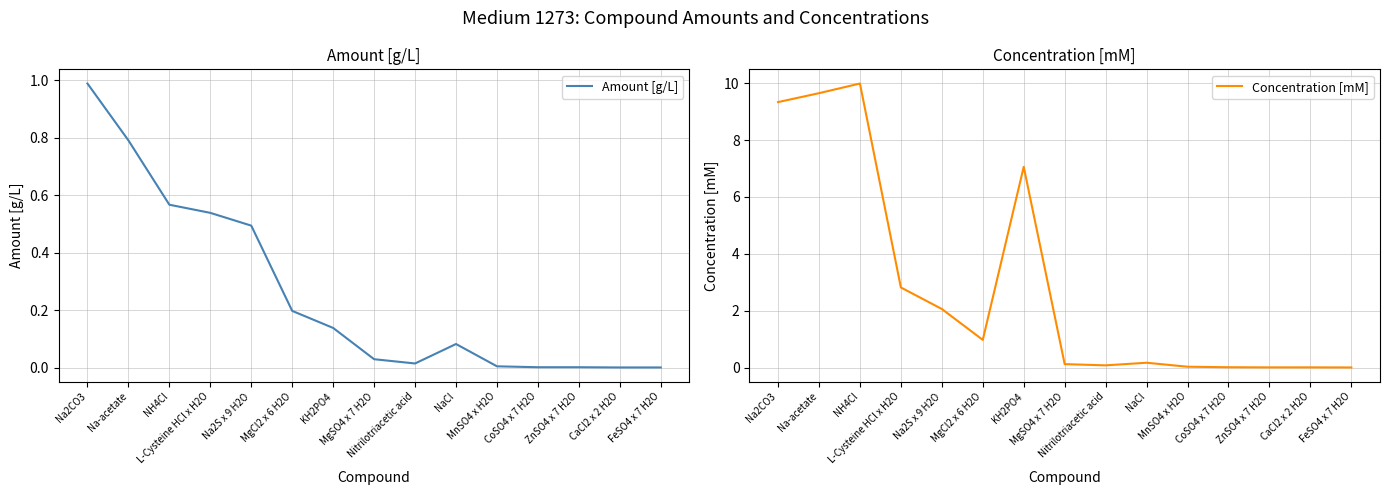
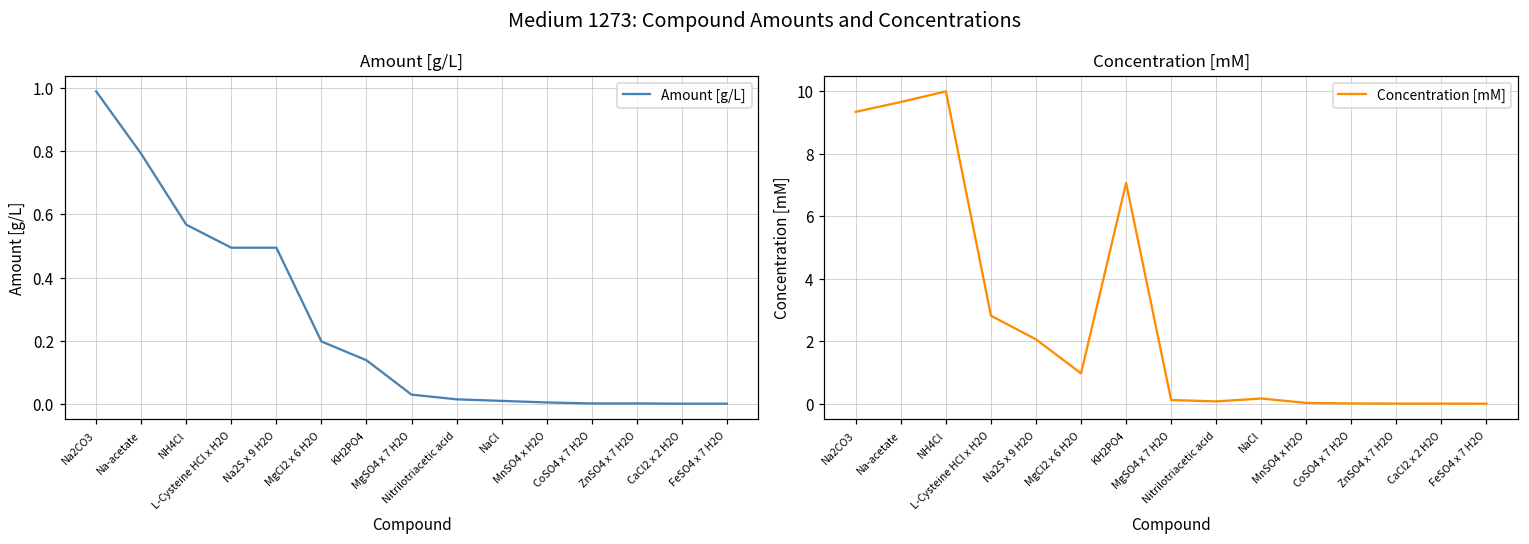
Amount [g/L], L-Cysteine HCl x H2O: 0.54 -> 0.49
Amount [g/L], NaCl: 0.08 -> 0.01
